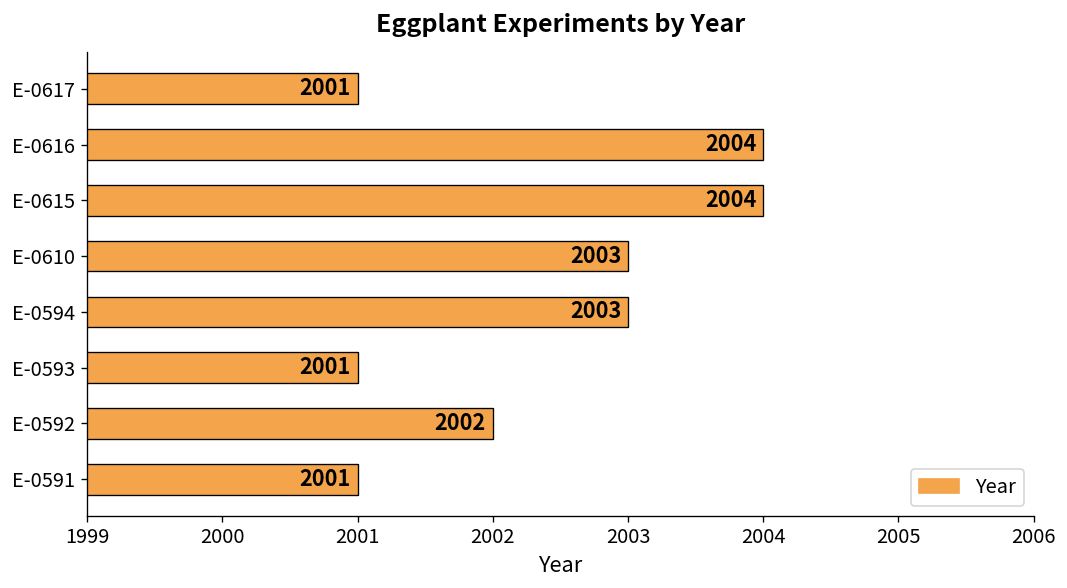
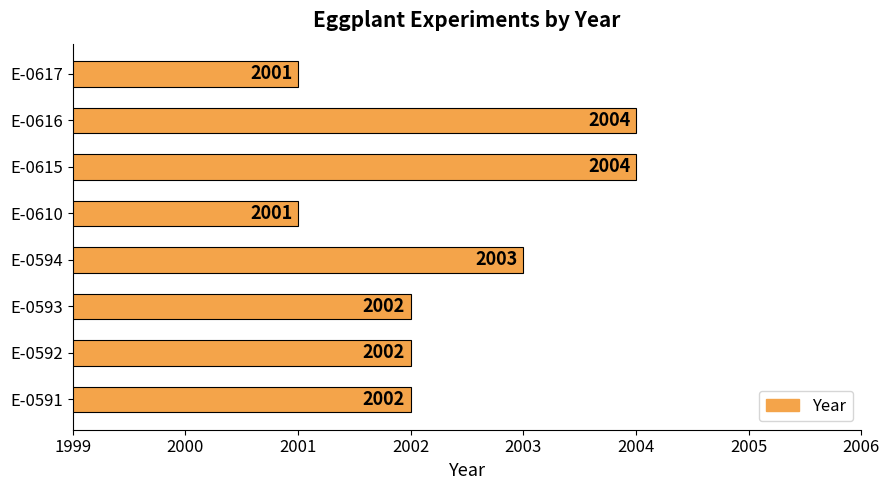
E-0610: 2003 -> 2001
E-0593: 2001 -> 2002
E-0591: 2001 -> 2002
